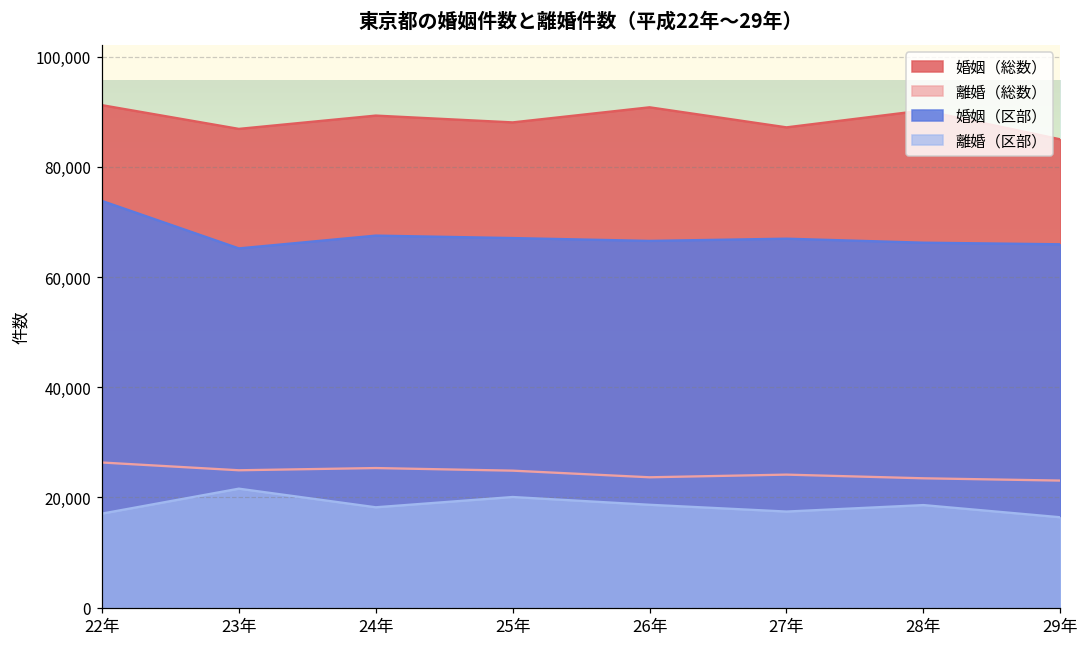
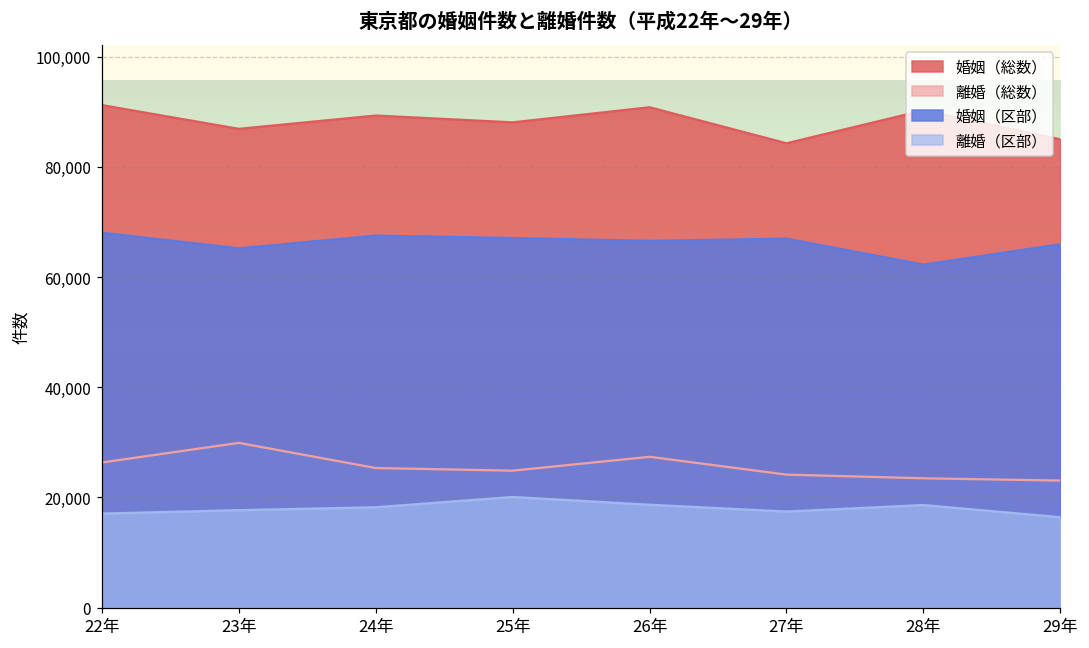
婚姻（区部）, 22年: 74,000 -> 68,000
離婚（総数）, 23年: 25,000 -> 30,000
離婚（区部）, 23年: 22,000 -> 18,000
離婚（総数）, 26年: 24,000 -> 27,000
婚姻（総数）, 27年: 87,000 -> 84,000
婚姻（区部）, 28年: 66,000 -> 62,000
